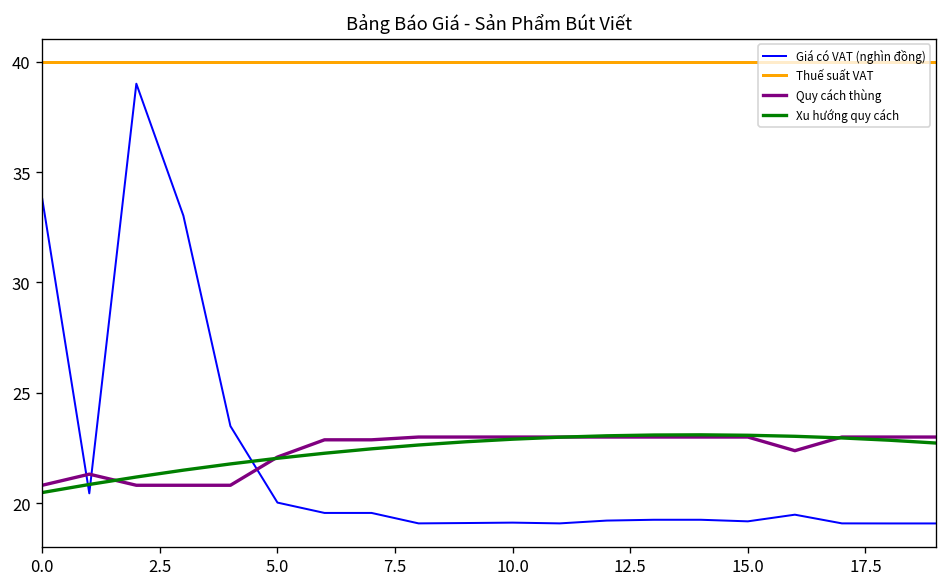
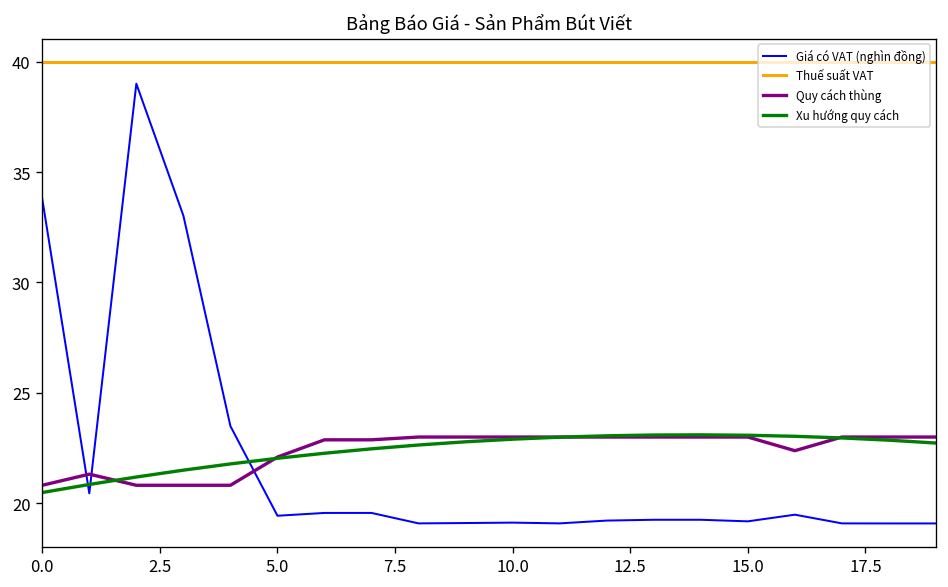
Giá có VAT (nghìn đồng), 5.0: 20.0 -> 19.4
